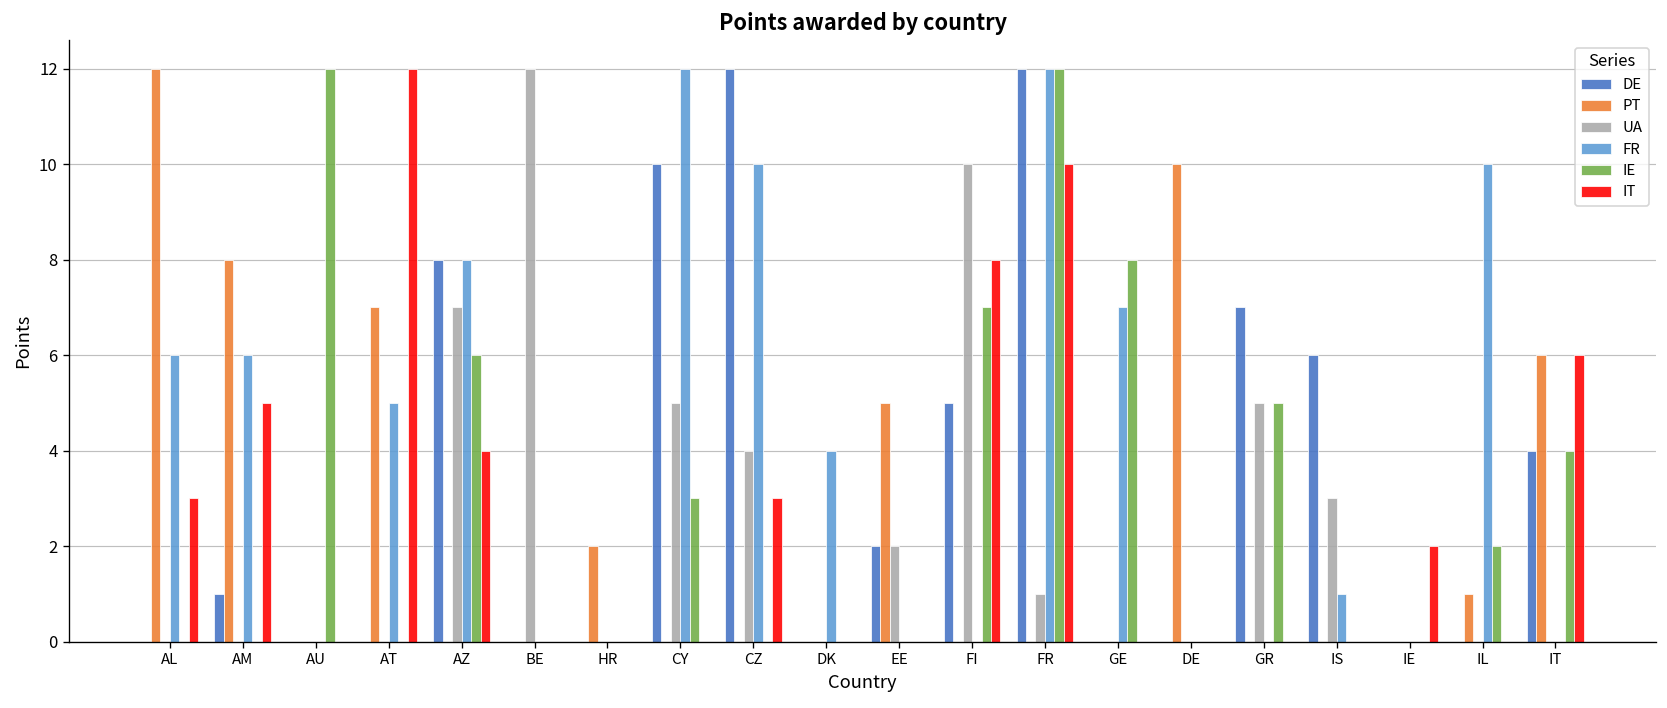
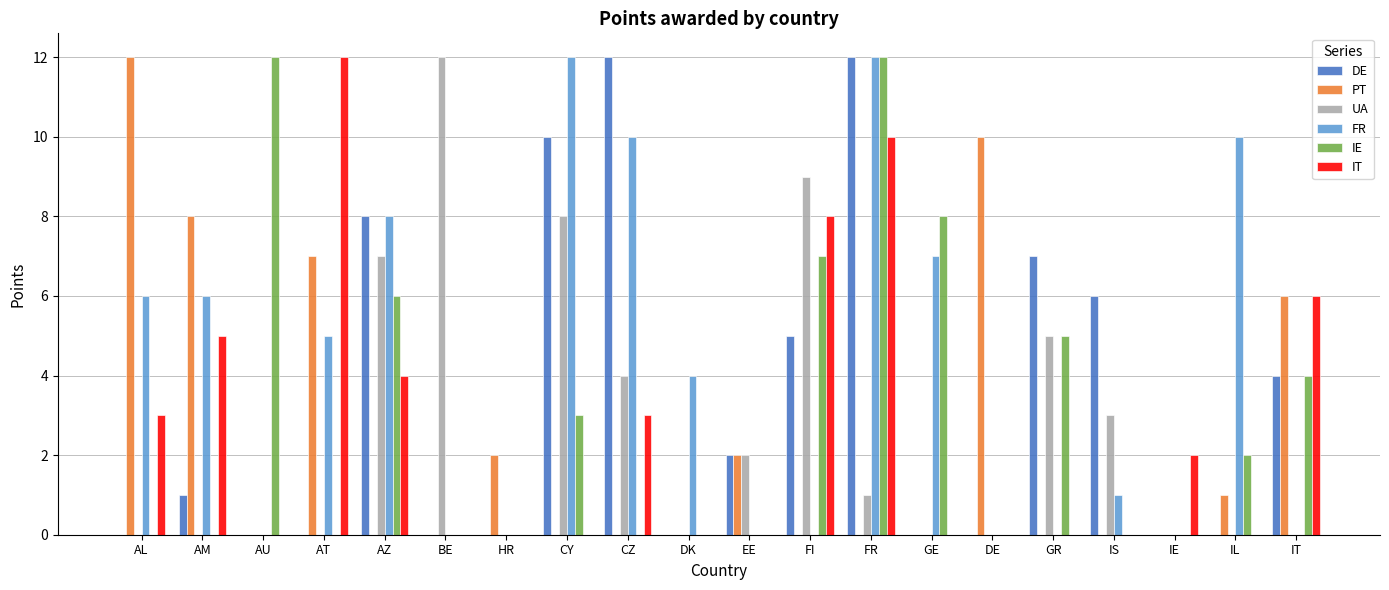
UA, CY: 5 -> 8
PT, EE: 5 -> 2
UA, FI: 10 -> 9
